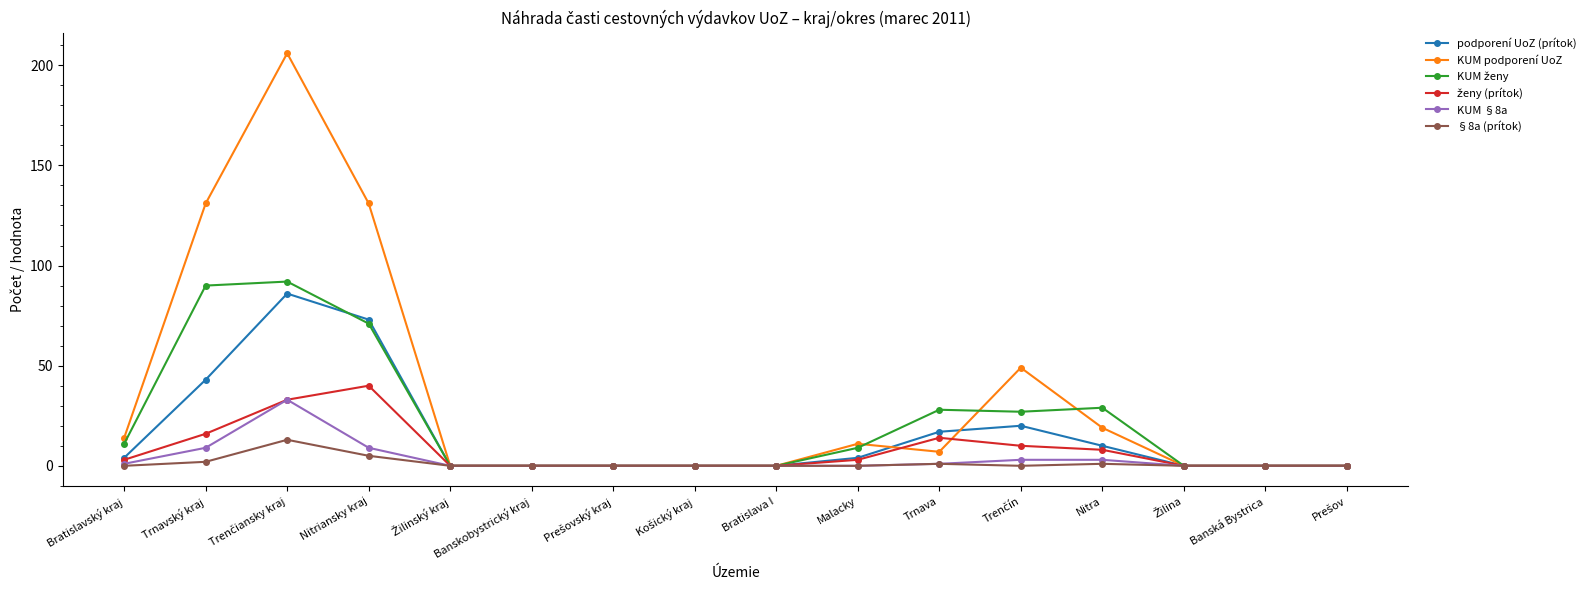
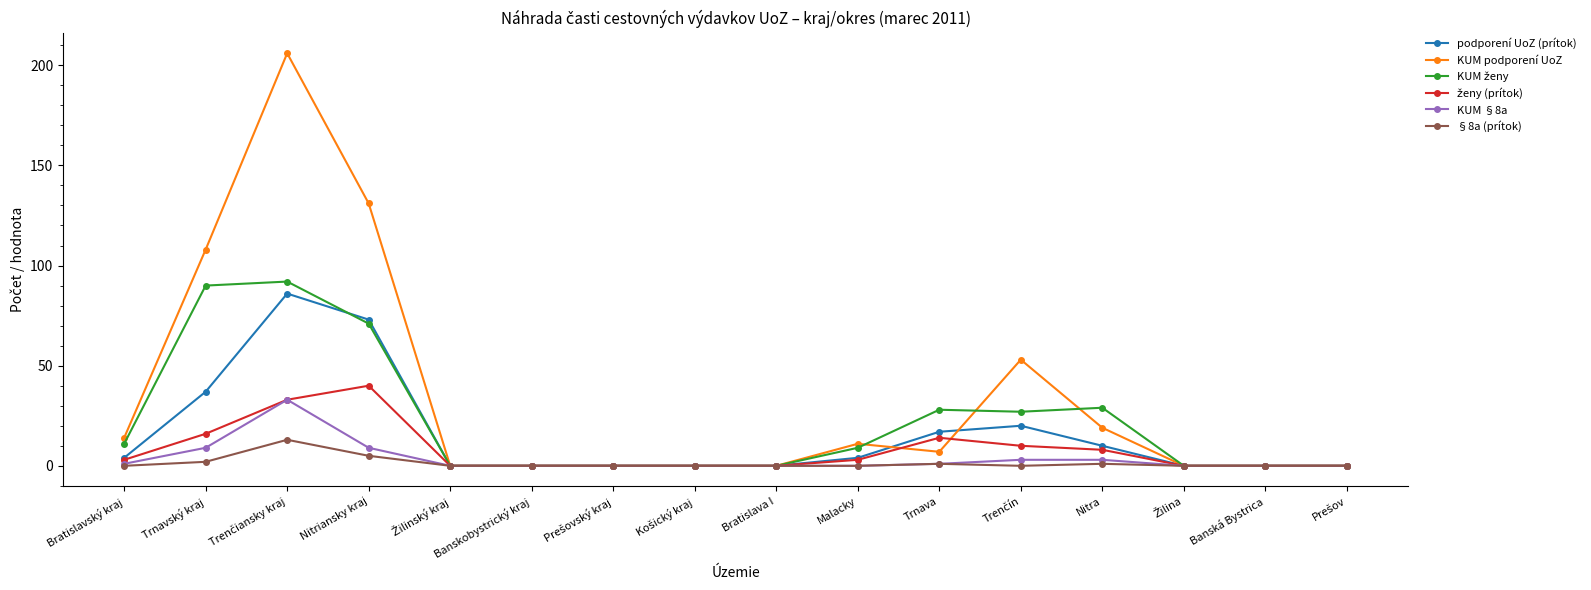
podporení UoZ (prítok), Trnavský kraj: 43 -> 37
KUM podporení UoZ, Trnavský kraj: 131 -> 108
KUM podporení UoZ, Trenčín: 49 -> 53
